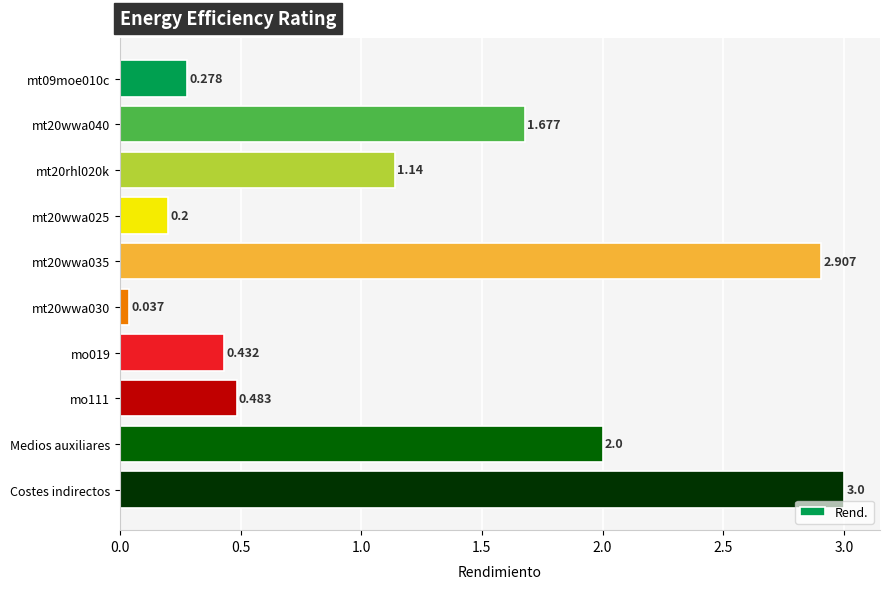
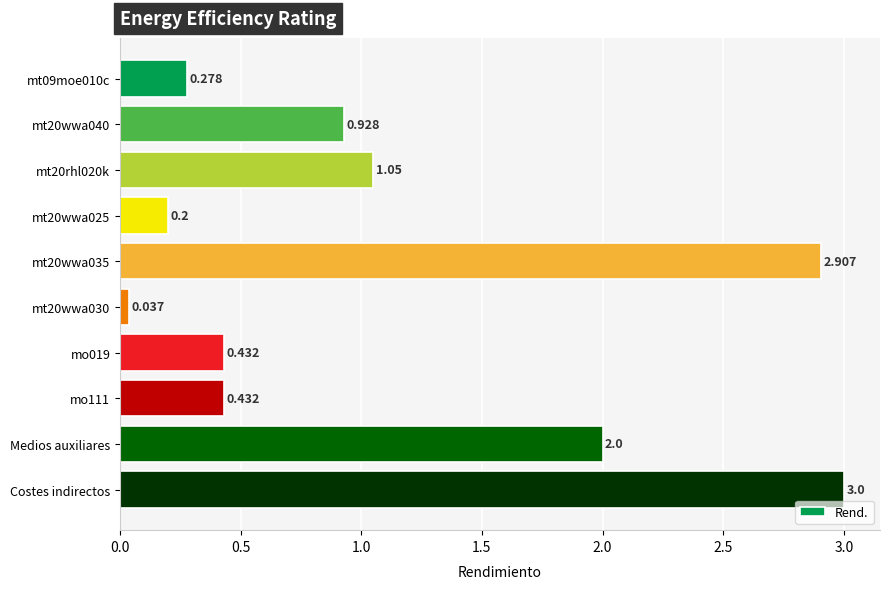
mt20wwa040: 1.677 -> 0.928
mt20rhl020k: 1.14 -> 1.05
mo111: 0.483 -> 0.432
